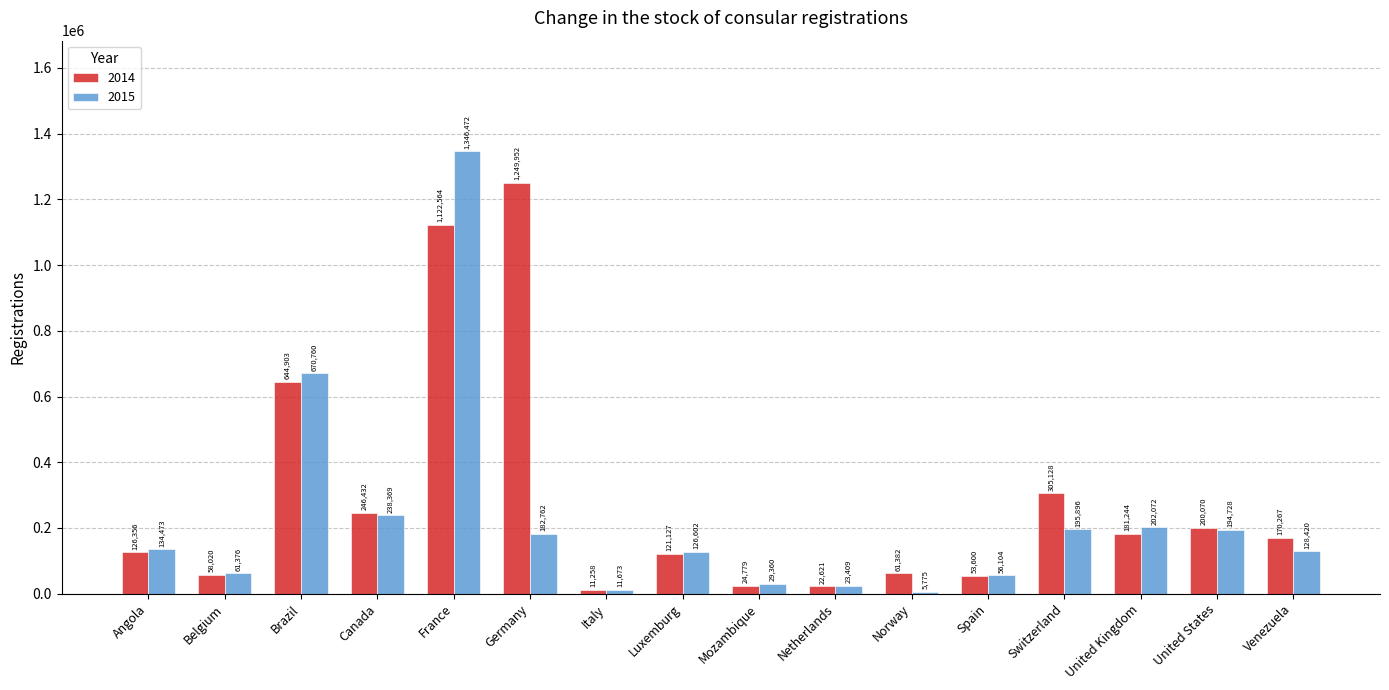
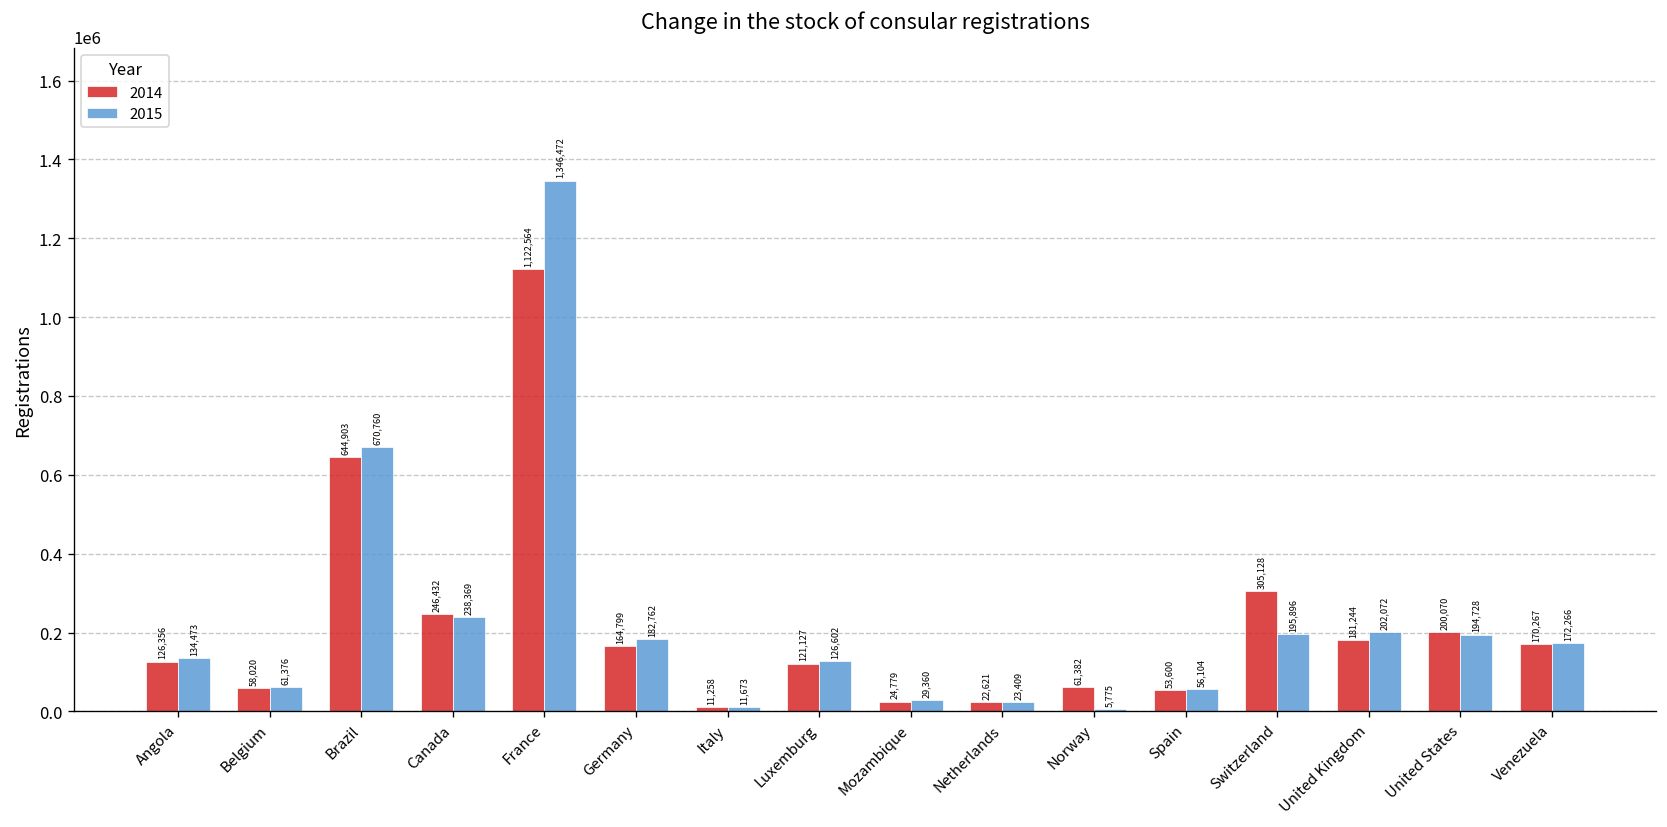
2014, Germany: 1,249,952 -> 164,799
2015, Venezuela: 128,420 -> 172,266
